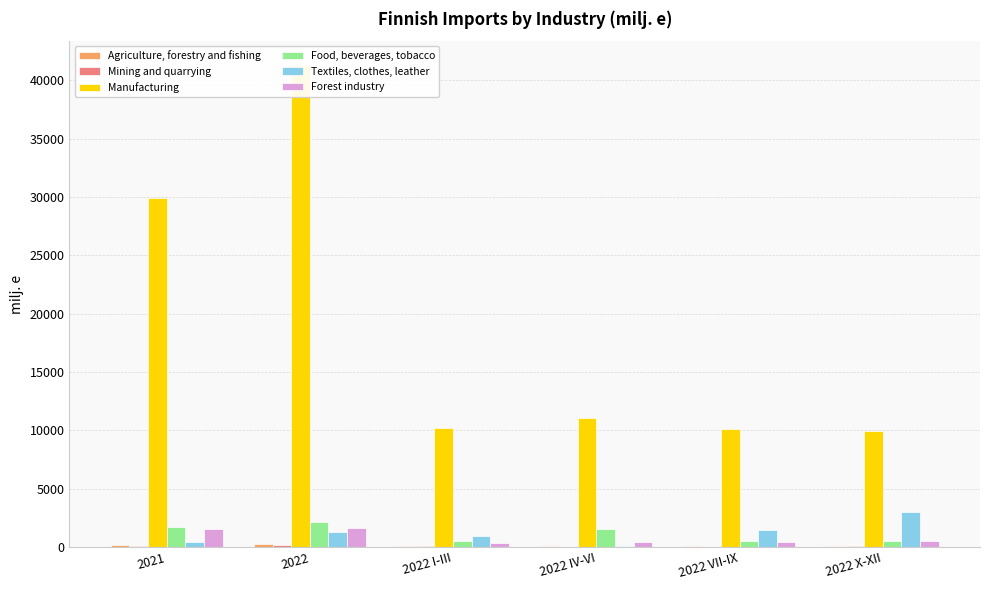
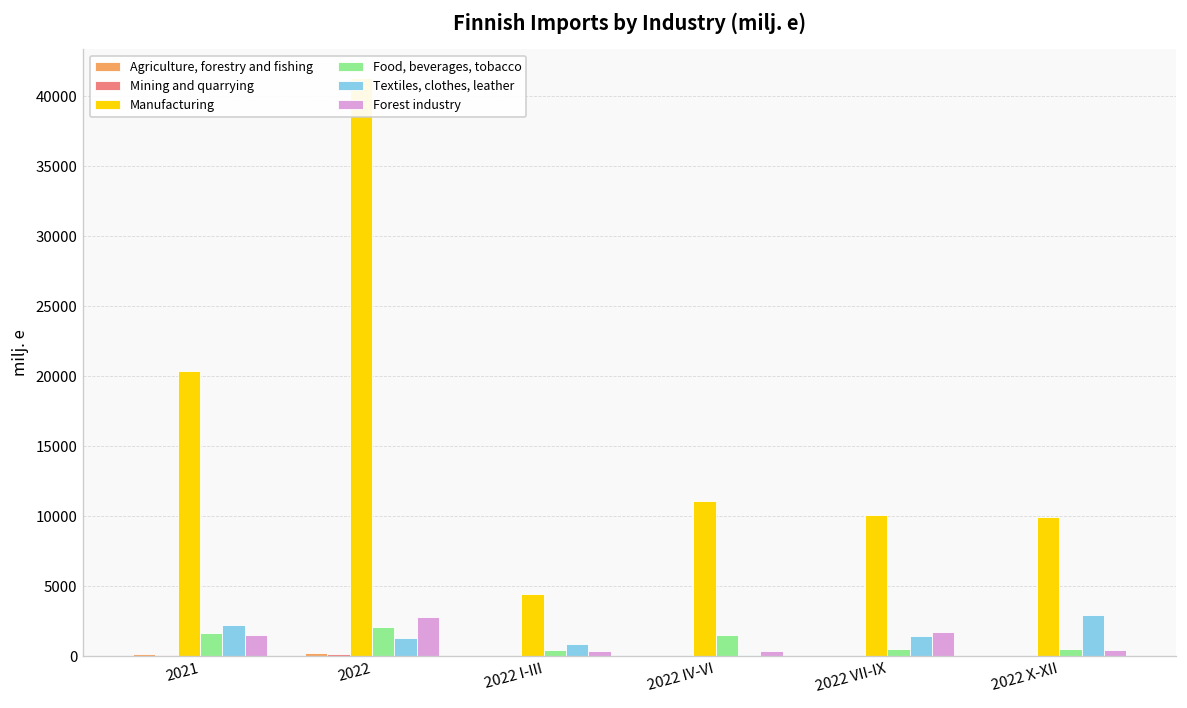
Manufacturing, 2021: 29900 -> 20400
Textiles, clothes, leather, 2021: 500 -> 2200
Forest industry, 2022: 1700 -> 2800
Manufacturing, 2022 I-III: 10200 -> 4400
Forest industry, 2022 VII-IX: 400 -> 1700
